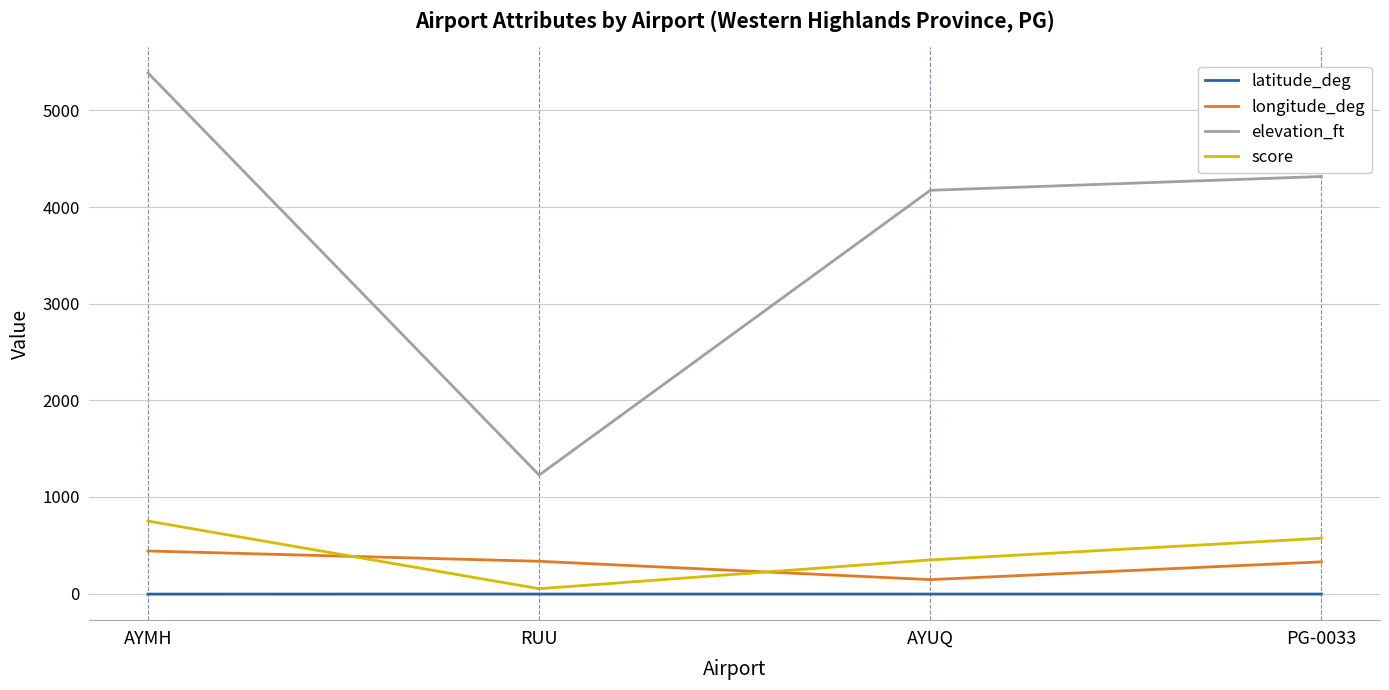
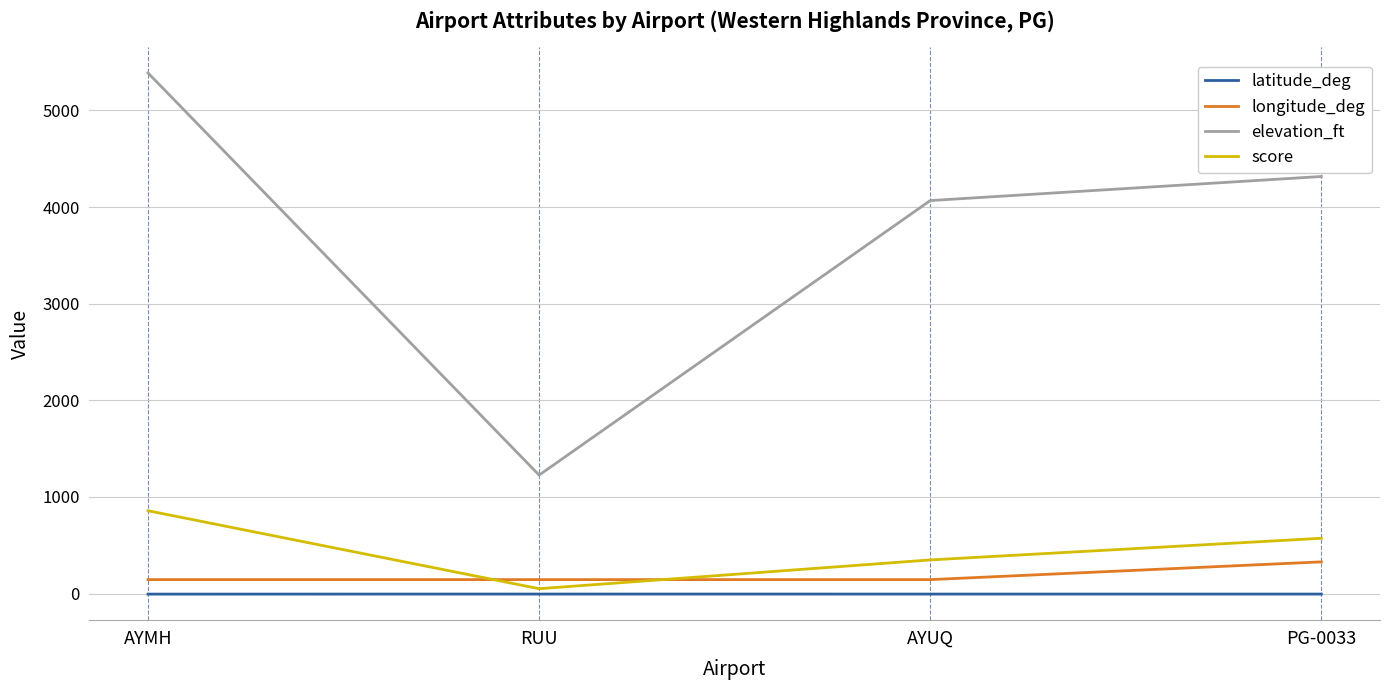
longitude_deg, AYMH: 400 -> 100
score, AYMH: 800 -> 900
longitude_deg, RUU: 300 -> 100
elevation_ft, AYUQ: 4200 -> 4100
